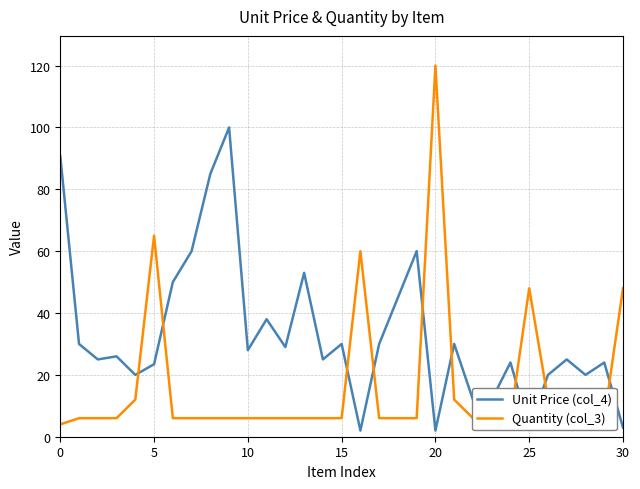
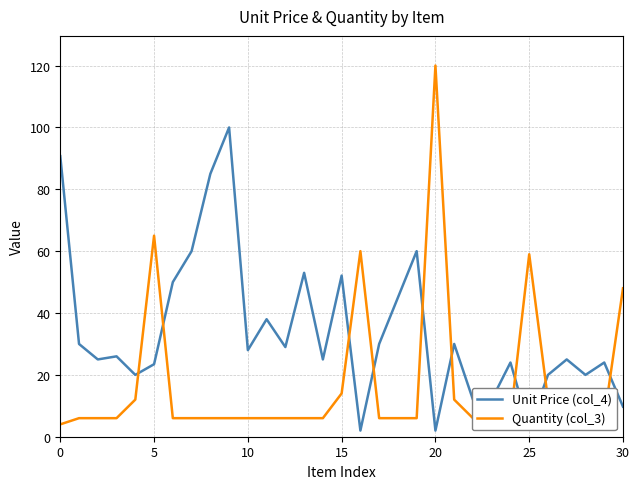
Unit Price (col_4), 15: 30 -> 52
Quantity (col_3), 15: 6 -> 14
Quantity (col_3), 25: 48 -> 59
Unit Price (col_4), 30: 3 -> 10
